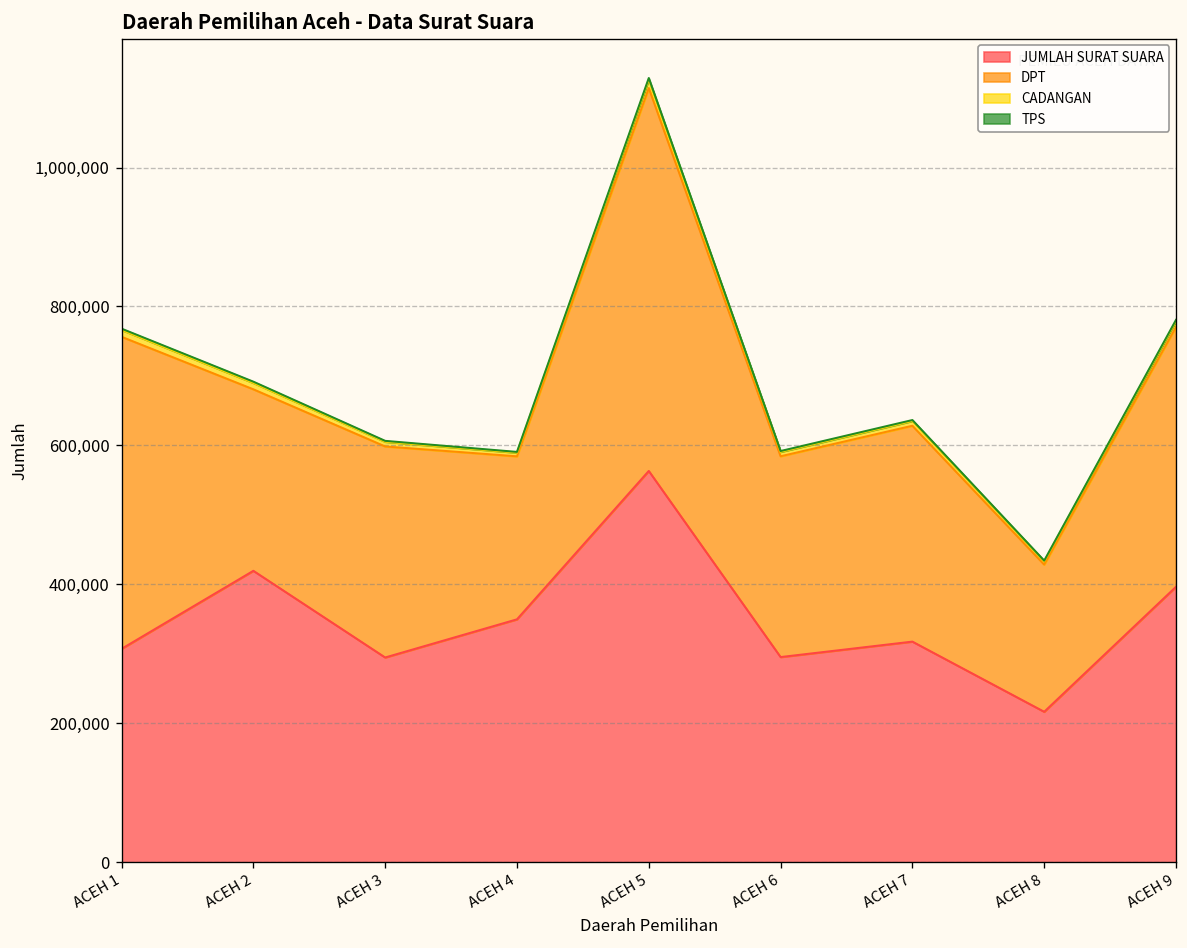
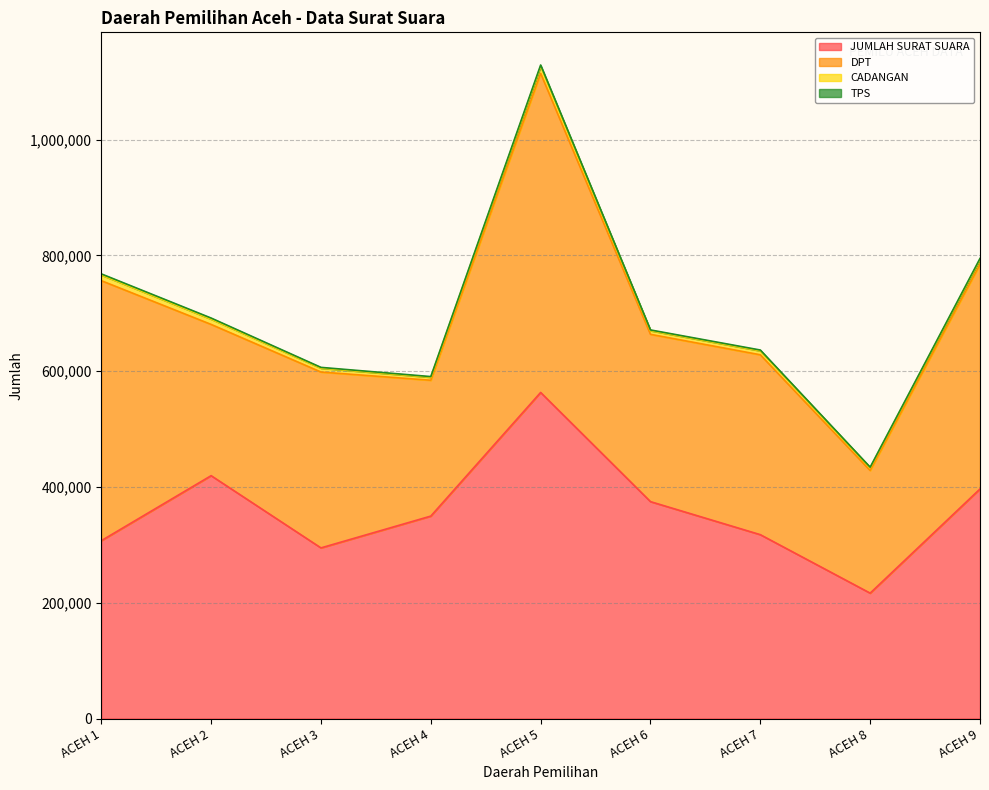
JUMLAH SURAT SUARA, ACEH 6: 300,000 -> 370,000
DPT, ACEH 9: 370,000 -> 390,000
